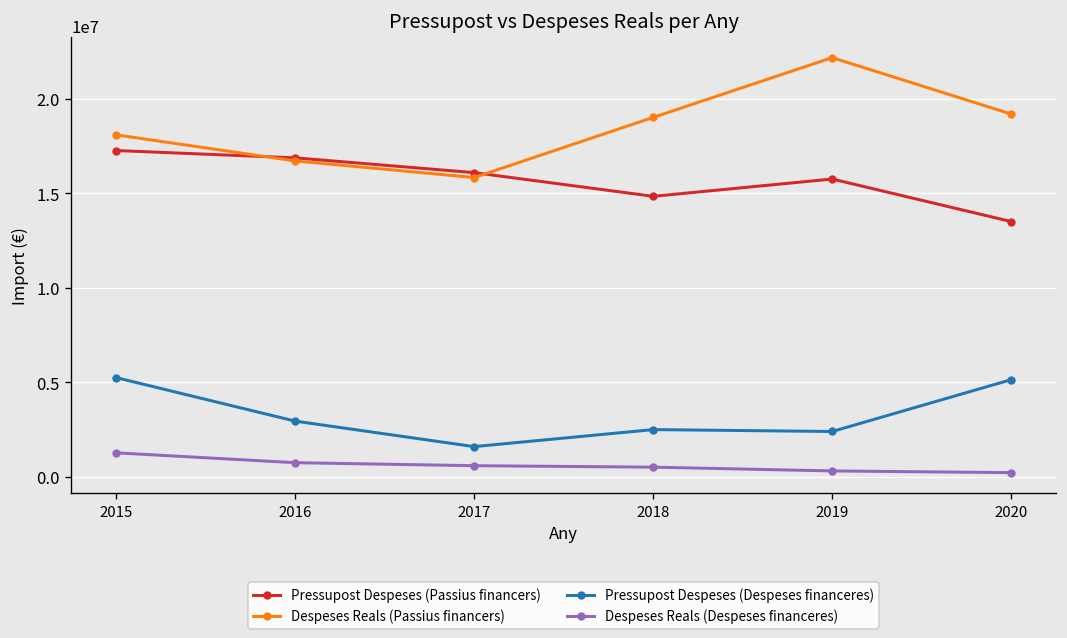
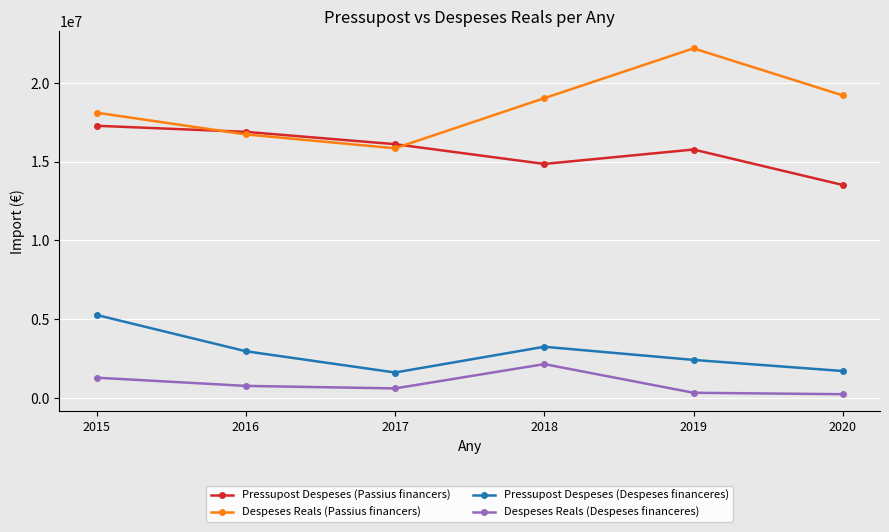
Pressupost Despeses (Despeses financeres), 2018: 2500000 -> 3200000
Despeses Reals (Despeses financeres), 2018: 500000 -> 2100000
Pressupost Despeses (Despeses financeres), 2020: 5200000 -> 1700000
